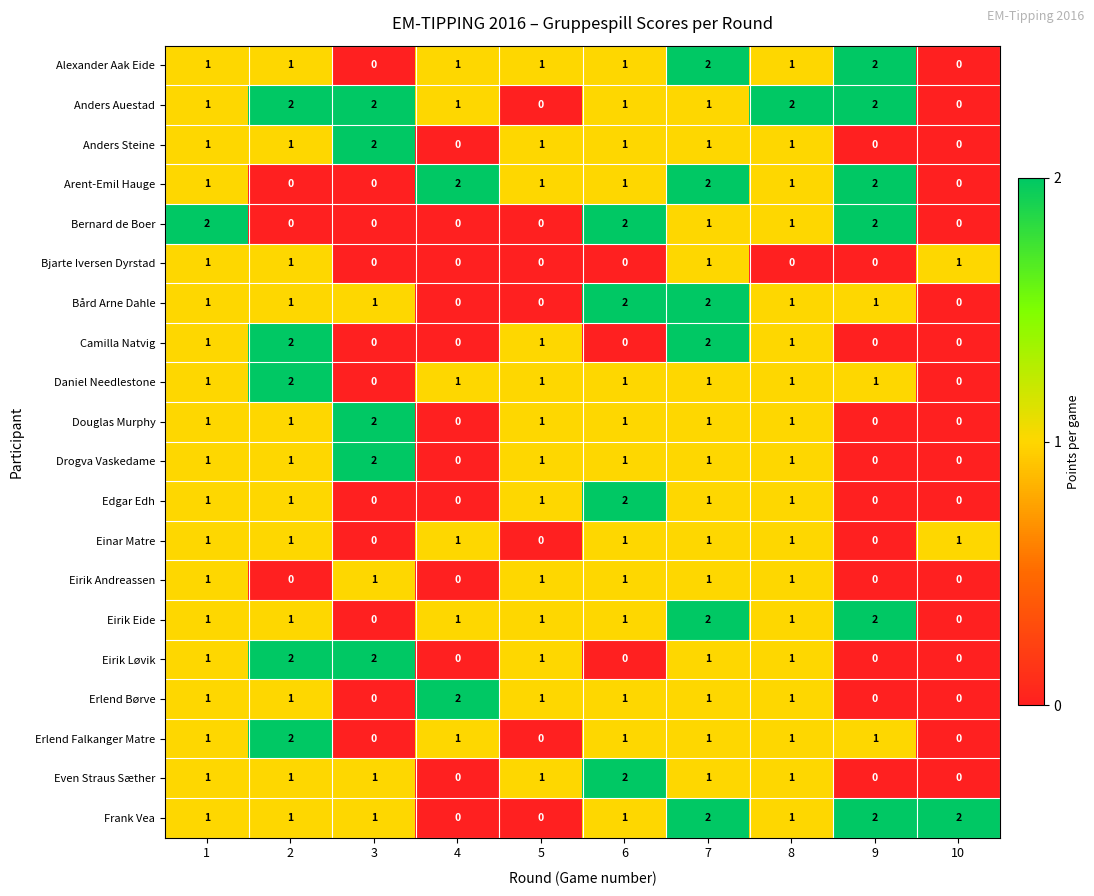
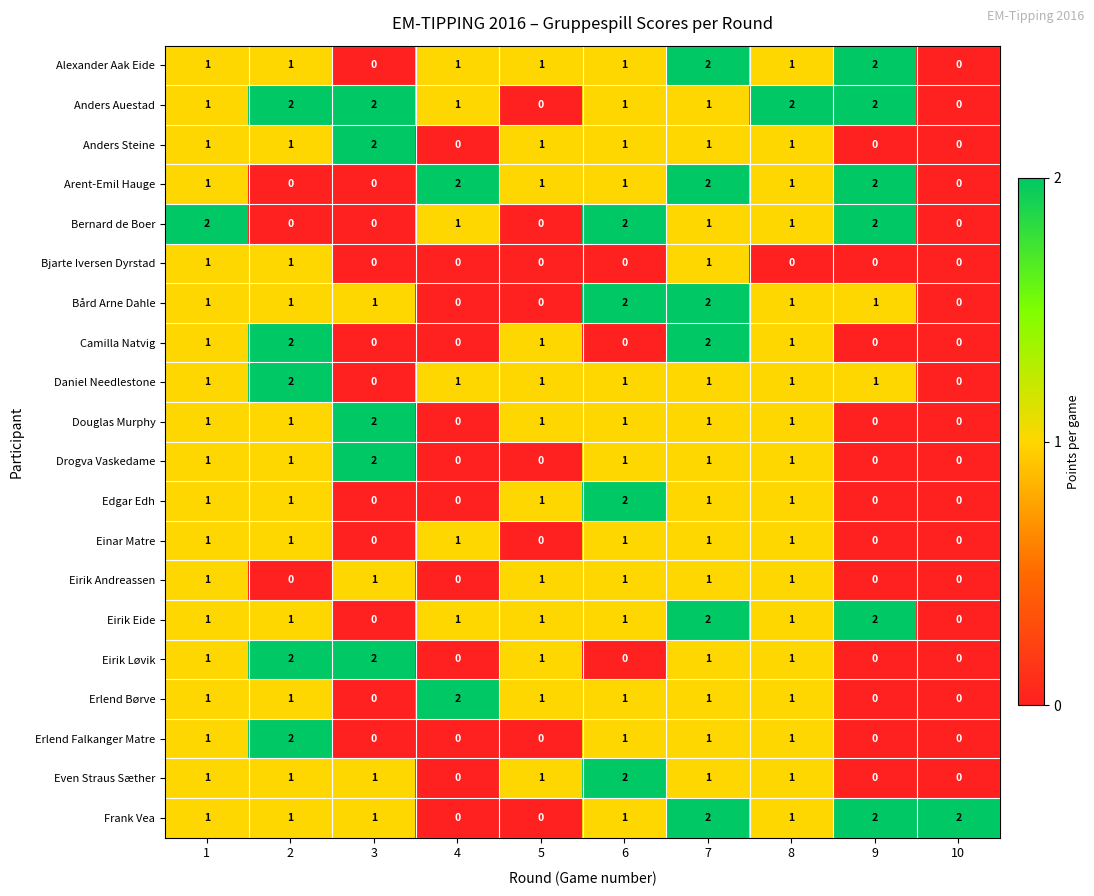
Bernard de Boer, 4: 0 -> 1
Bjarte Iversen Dyrstad, 10: 1 -> 0
Drogva Vaskedame, 5: 1 -> 0
Einar Matre, 10: 1 -> 0
Erlend Falkanger Matre, 4: 1 -> 0
Erlend Falkanger Matre, 9: 1 -> 0
